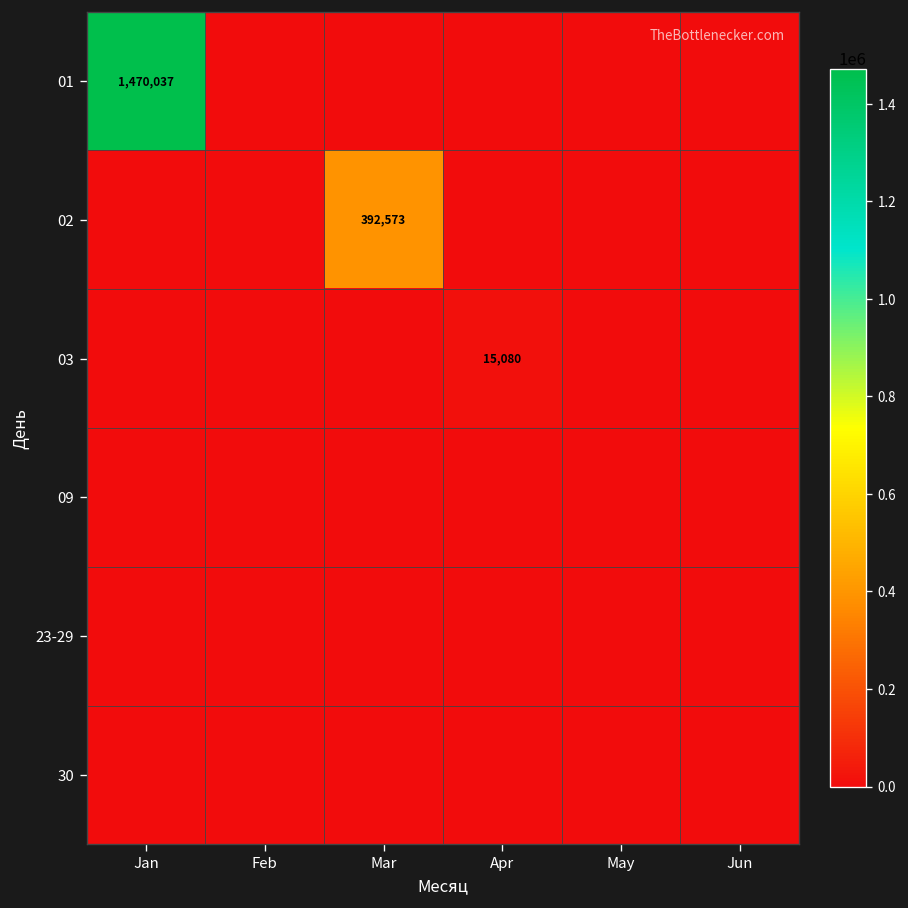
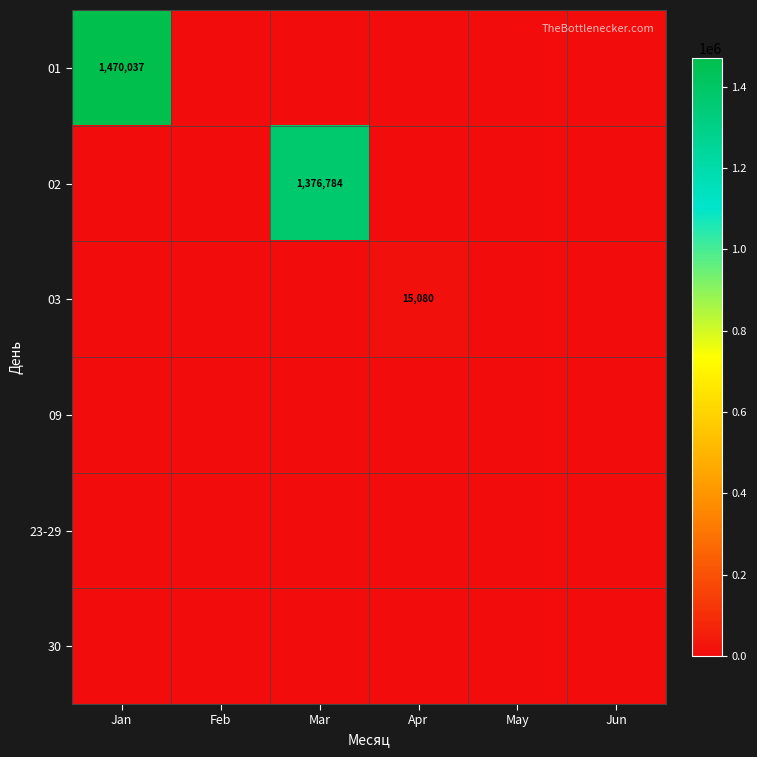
02, Mar: 392,573 -> 1,376,784
